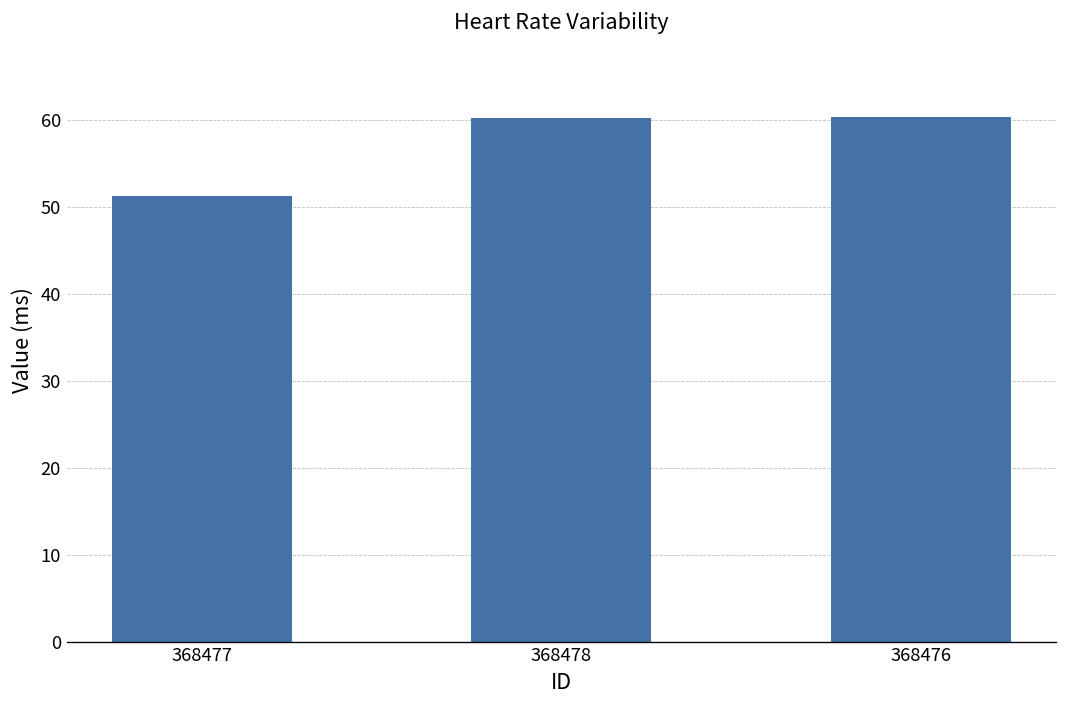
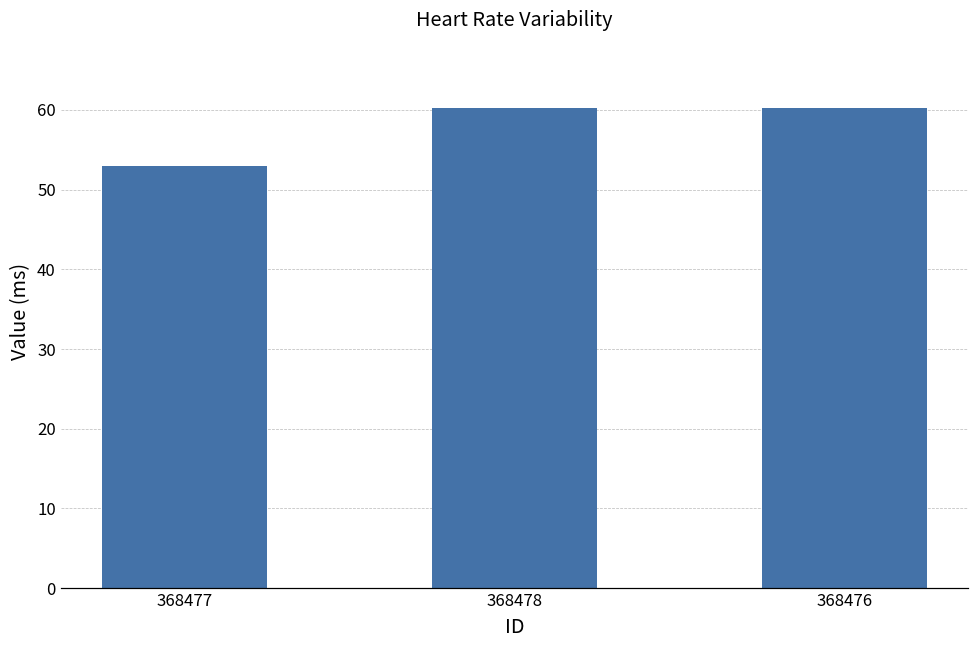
368477: 51 -> 53
